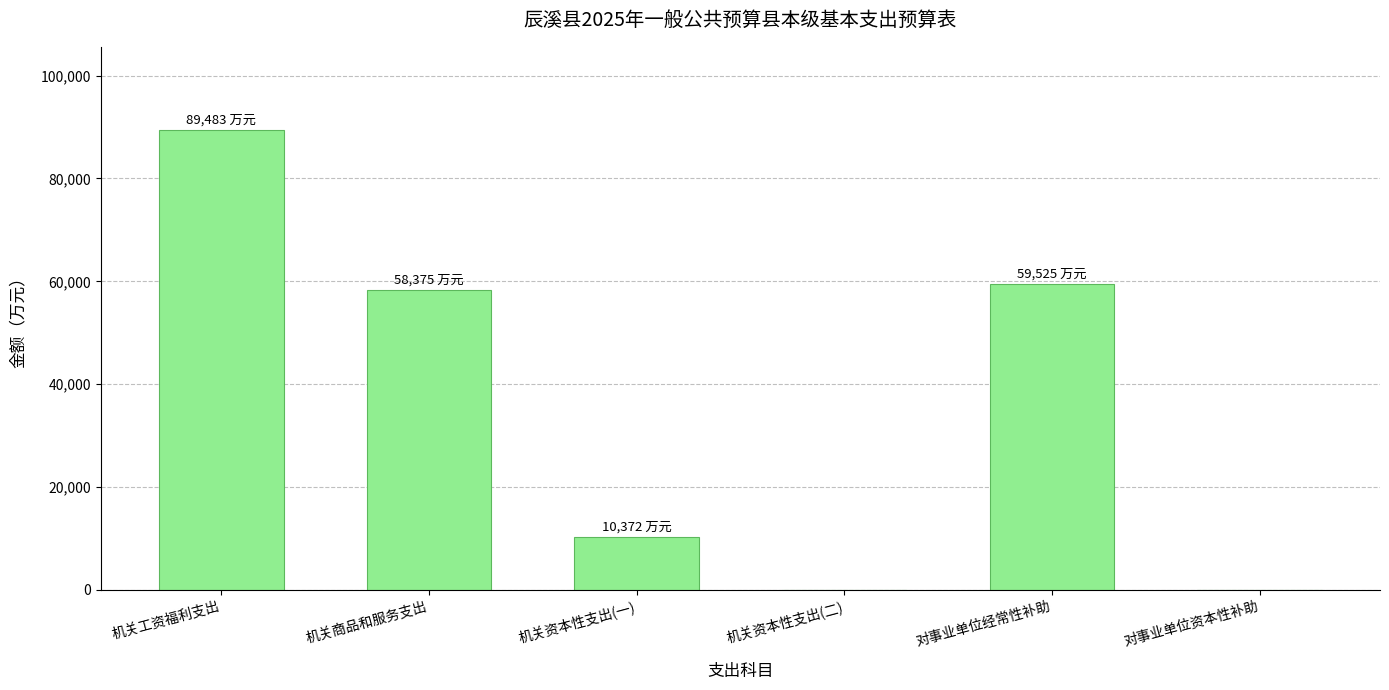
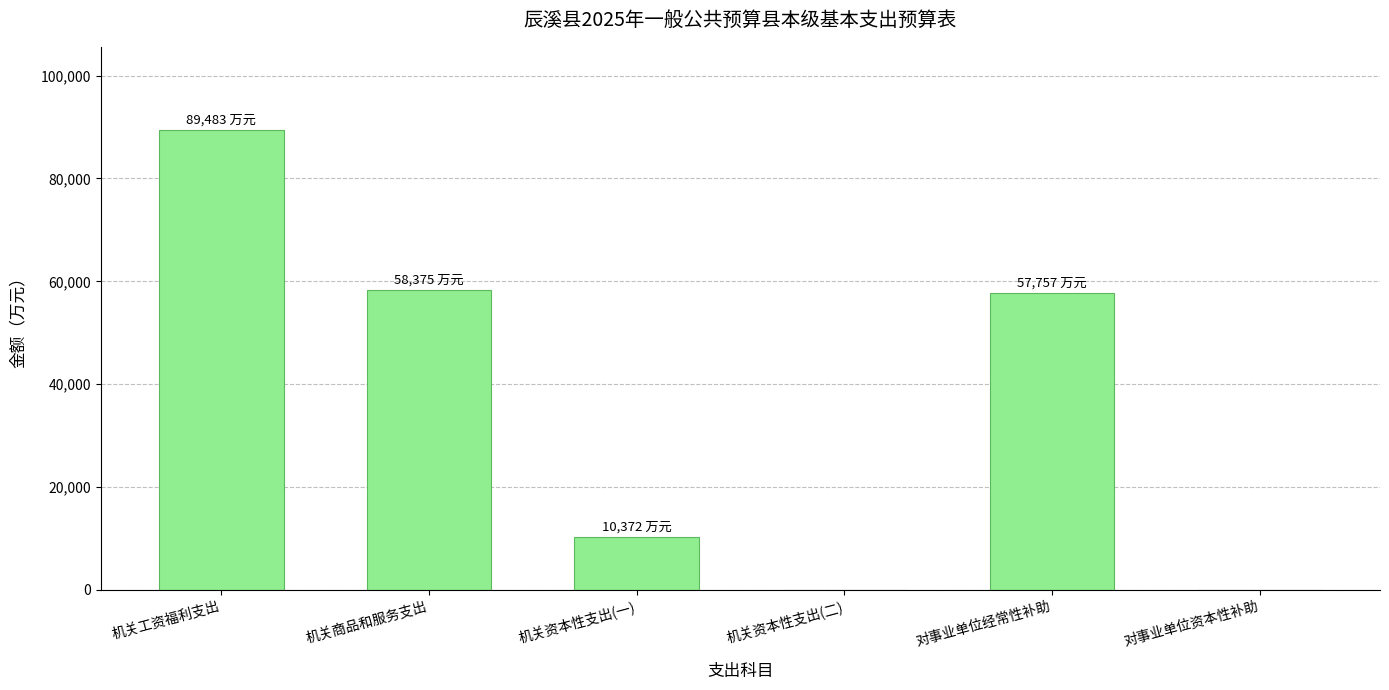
对事业单位经常性补助: 59,525 -> 57,757
